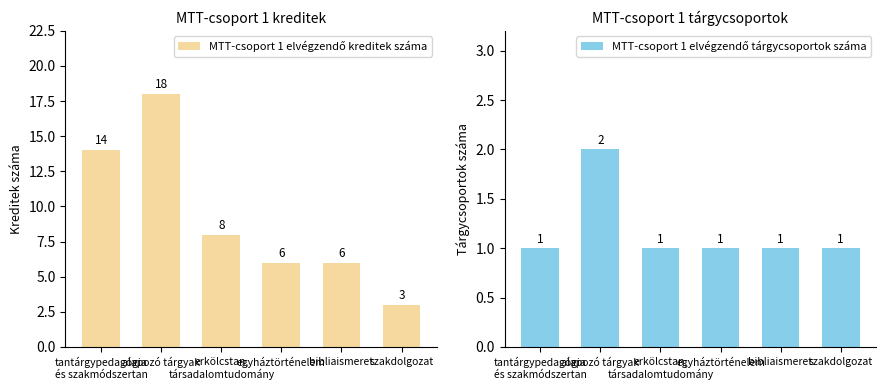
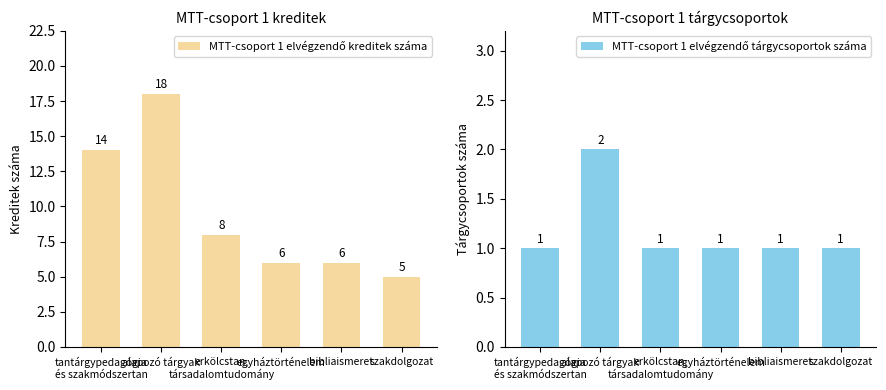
MTT-csoport 1 kreditek, szakdolgozat: 3 -> 5
